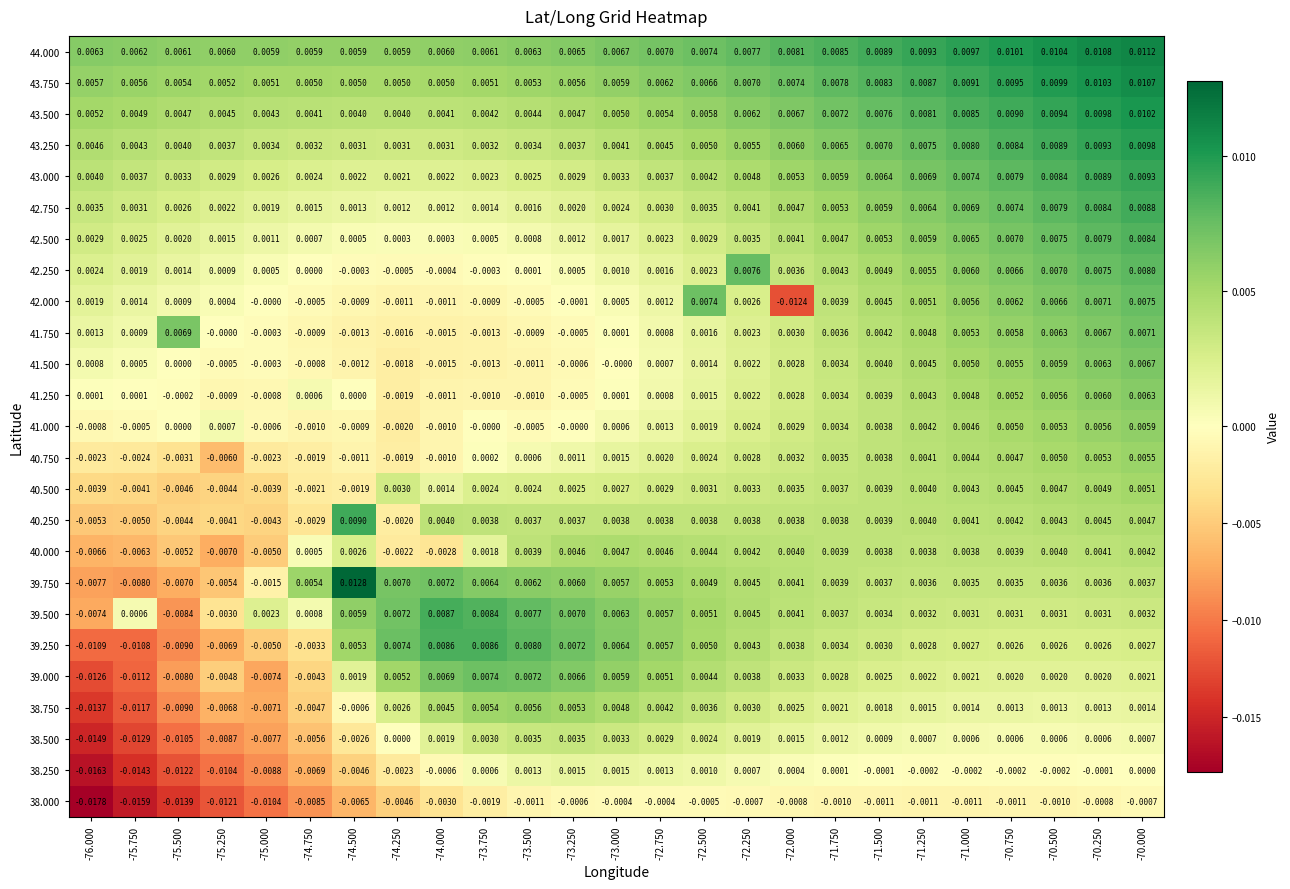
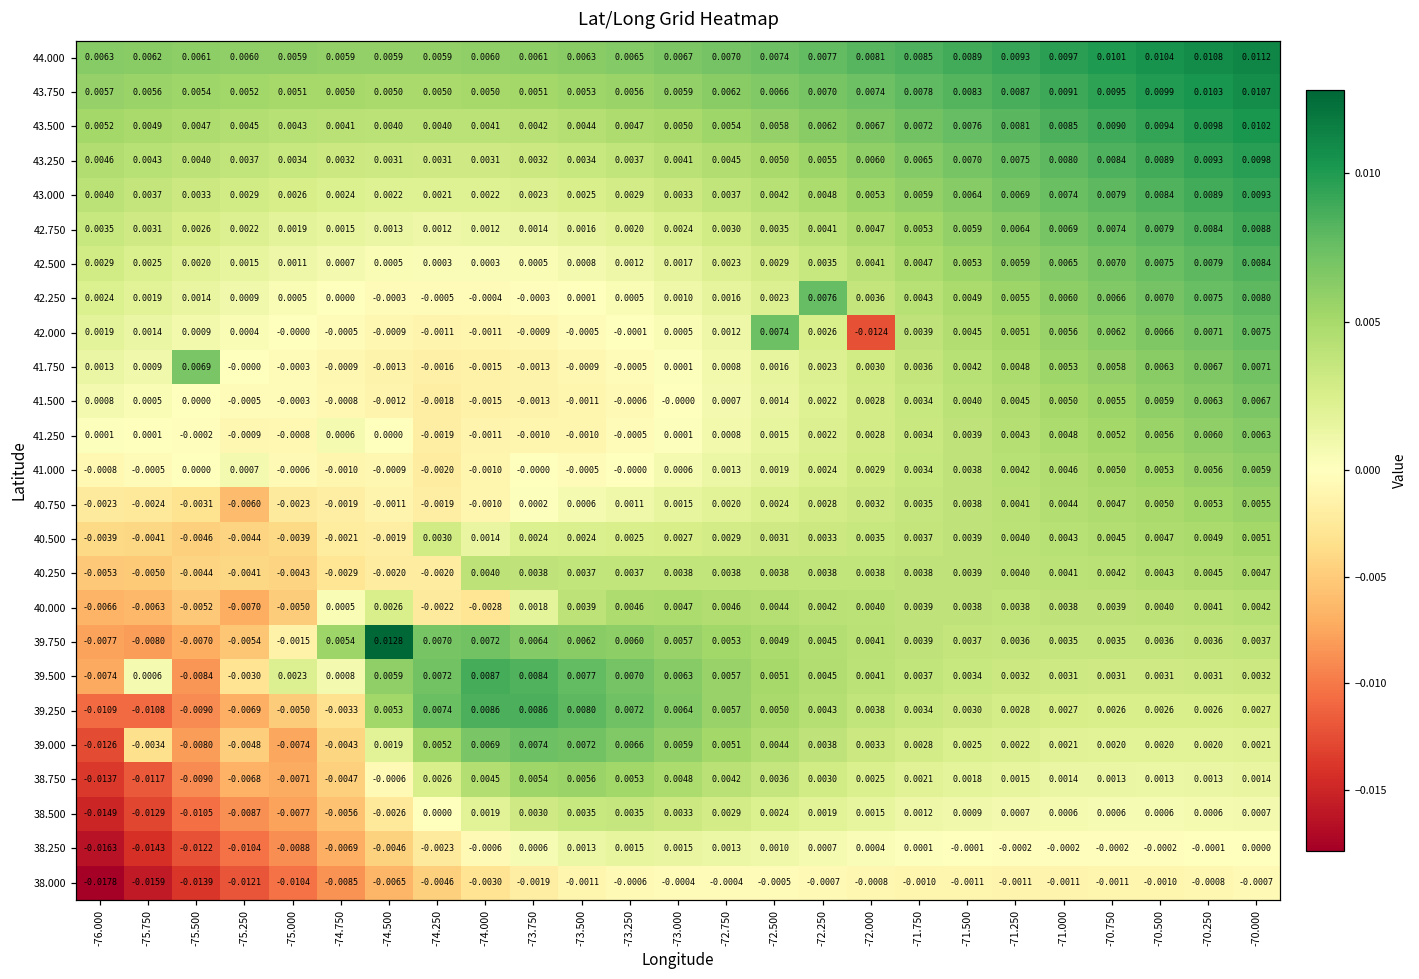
40.250, -74.500: 0.0090 -> -0.0020
39.000, -75.750: -0.0112 -> -0.0034
